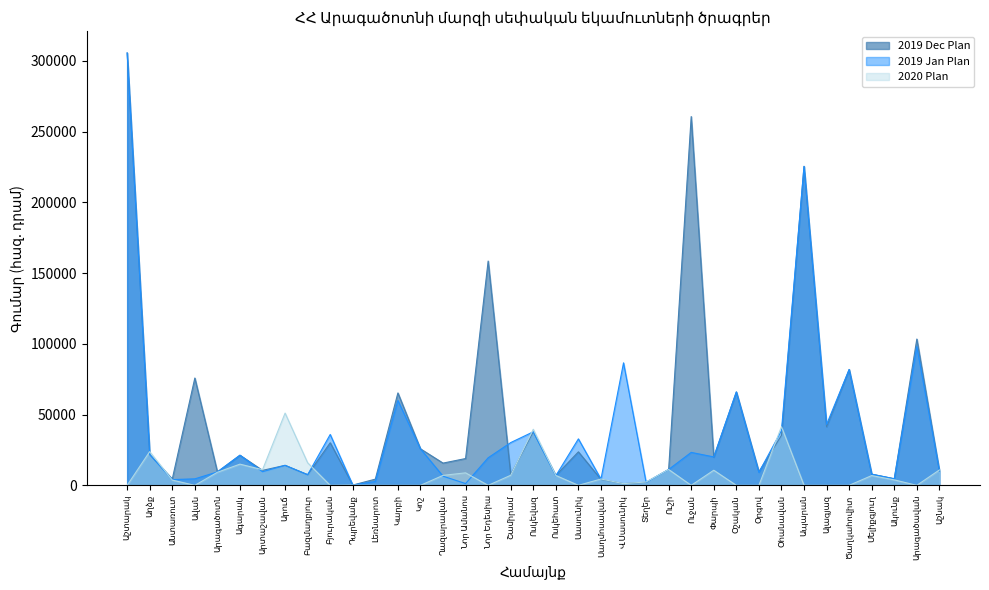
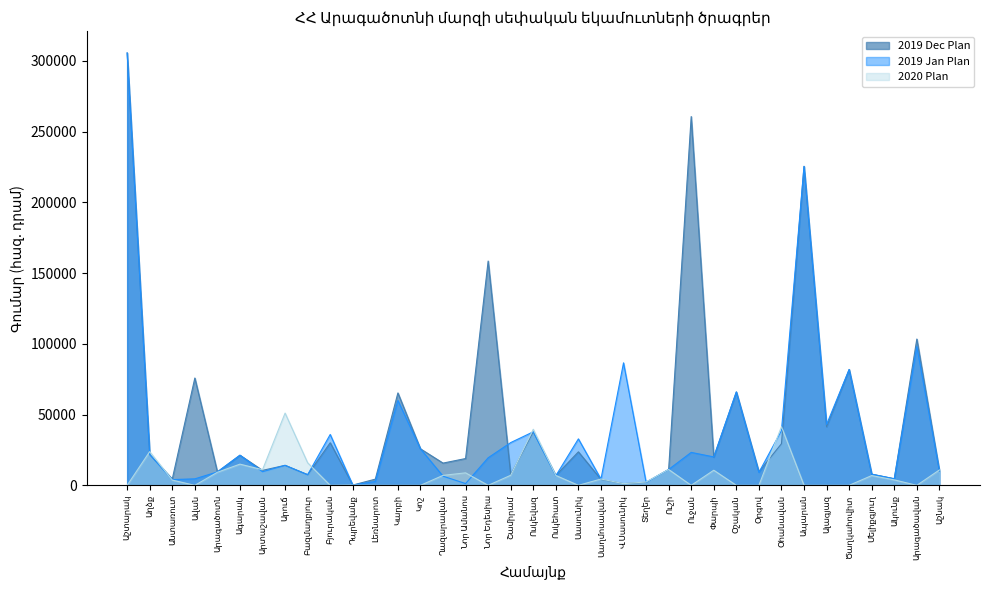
2019 Dec Plan, Օհանավան: 35000 -> 29000
